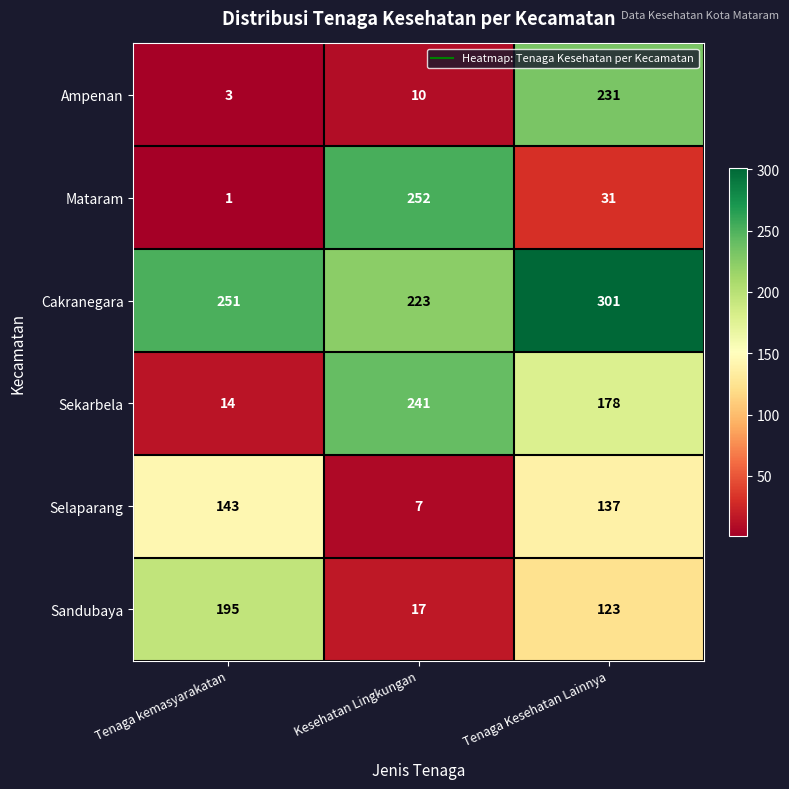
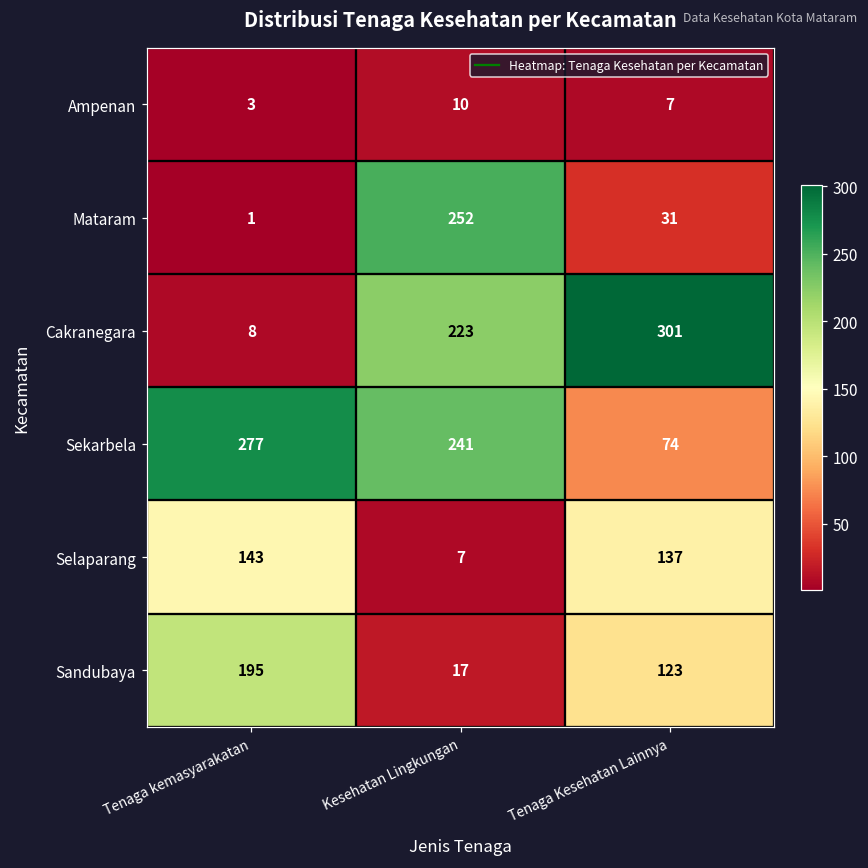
Ampenan, Tenaga Kesehatan Lainnya: 231 -> 7
Cakranegara, Tenaga kemasyarakatan: 251 -> 8
Sekarbela, Tenaga kemasyarakatan: 14 -> 277
Sekarbela, Tenaga Kesehatan Lainnya: 178 -> 74
